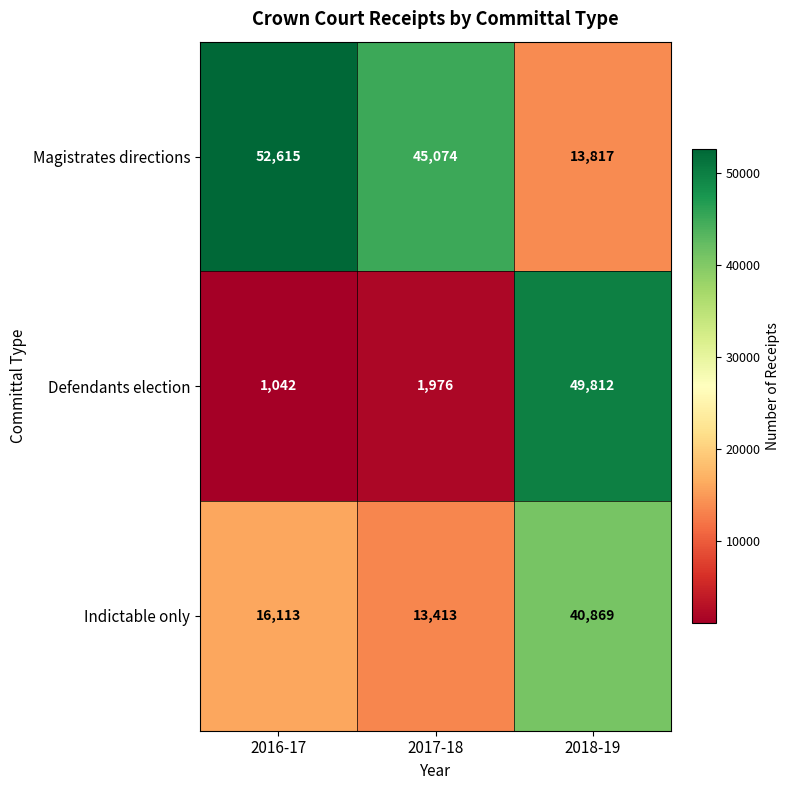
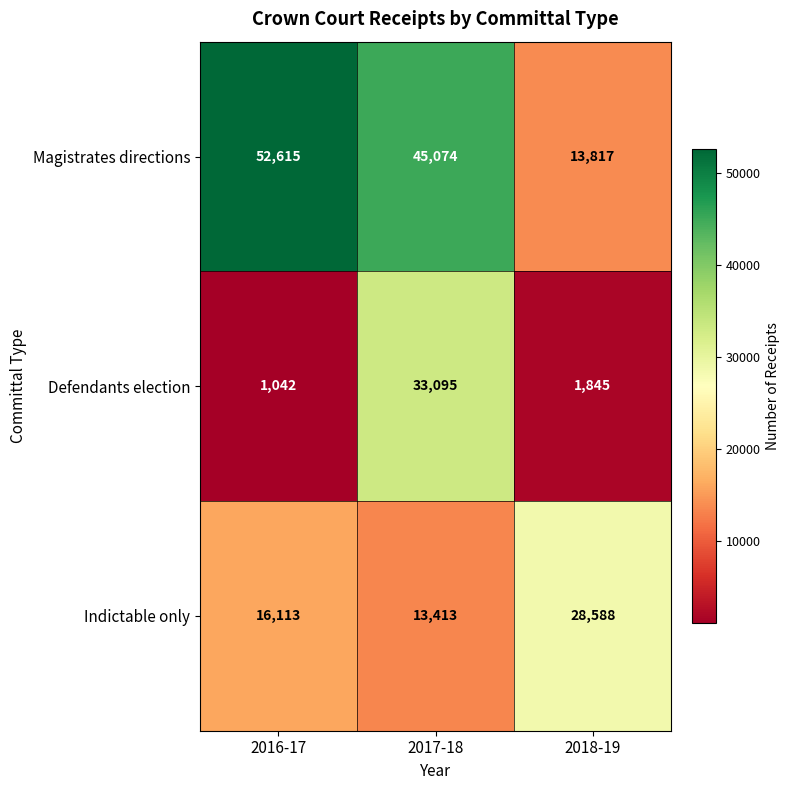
Defendants election, 2017-18: 1,976 -> 33,095
Defendants election, 2018-19: 49,812 -> 1,845
Indictable only, 2018-19: 40,869 -> 28,588
